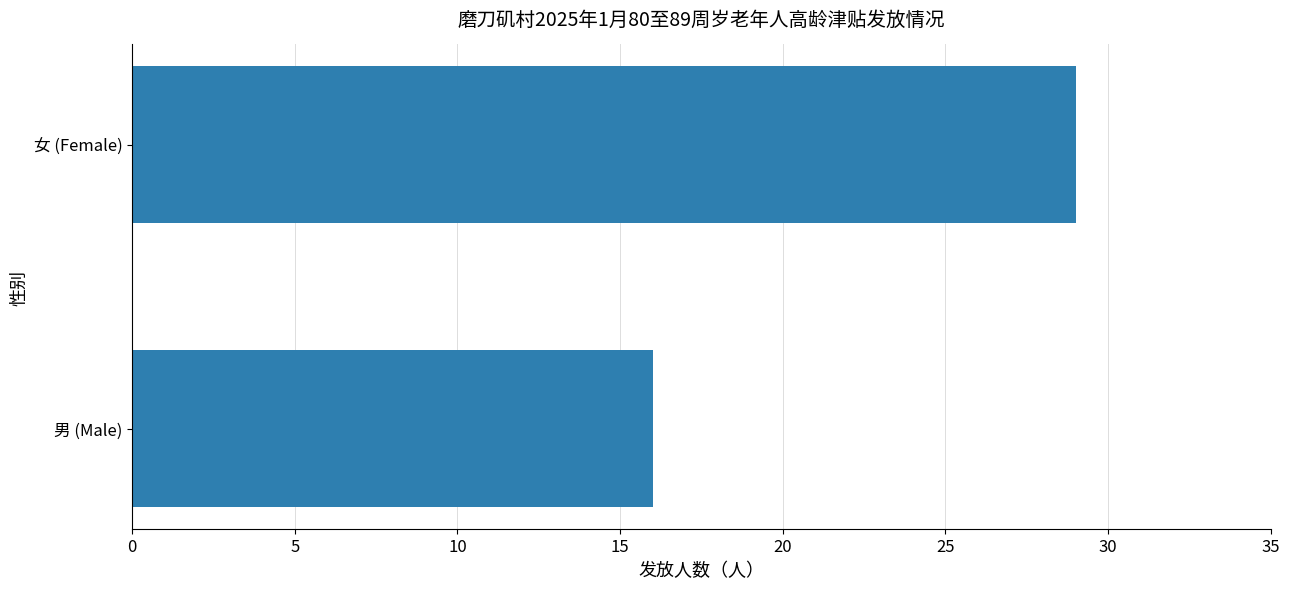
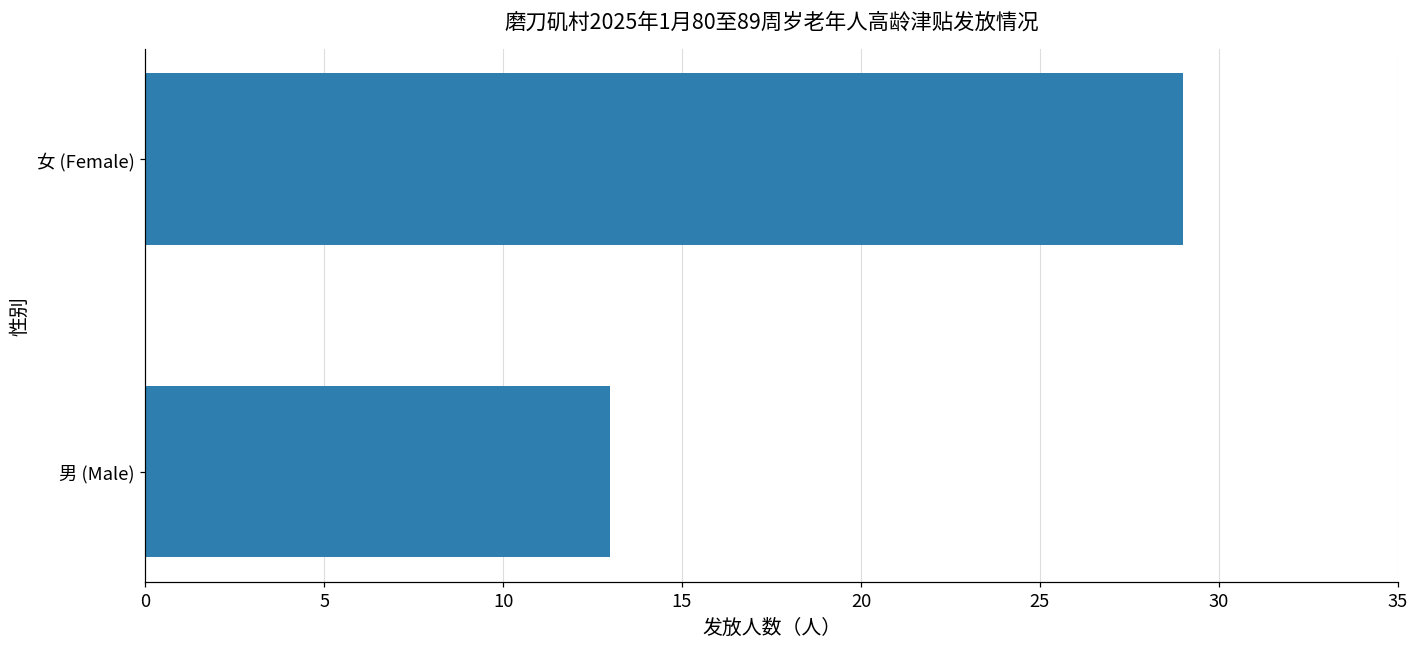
男 (Male): 16 -> 13
